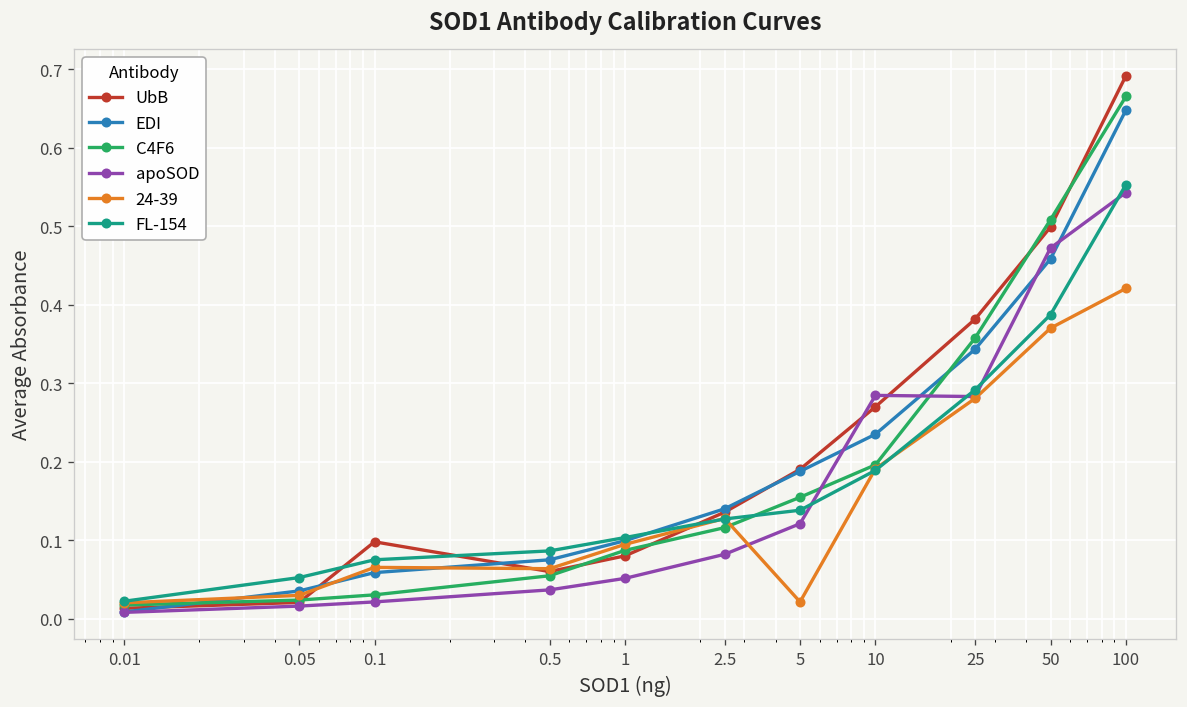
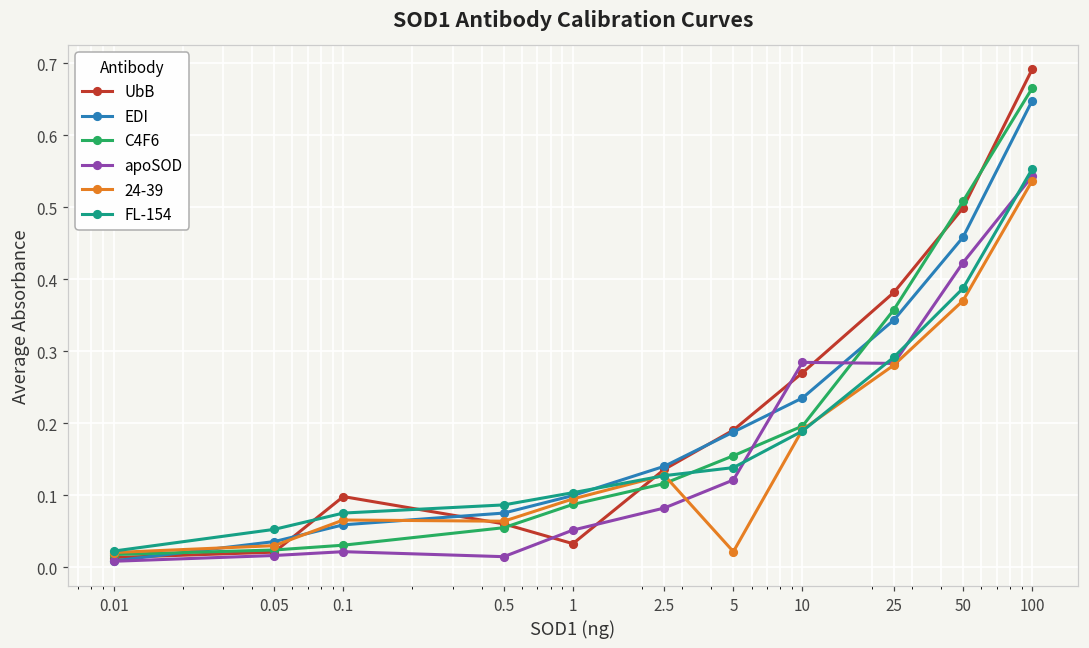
apoSOD, 0.5: 0.04 -> 0.01
UbB, 1: 0.08 -> 0.03
apoSOD, 50: 0.47 -> 0.42
24-39, 100: 0.42 -> 0.54
